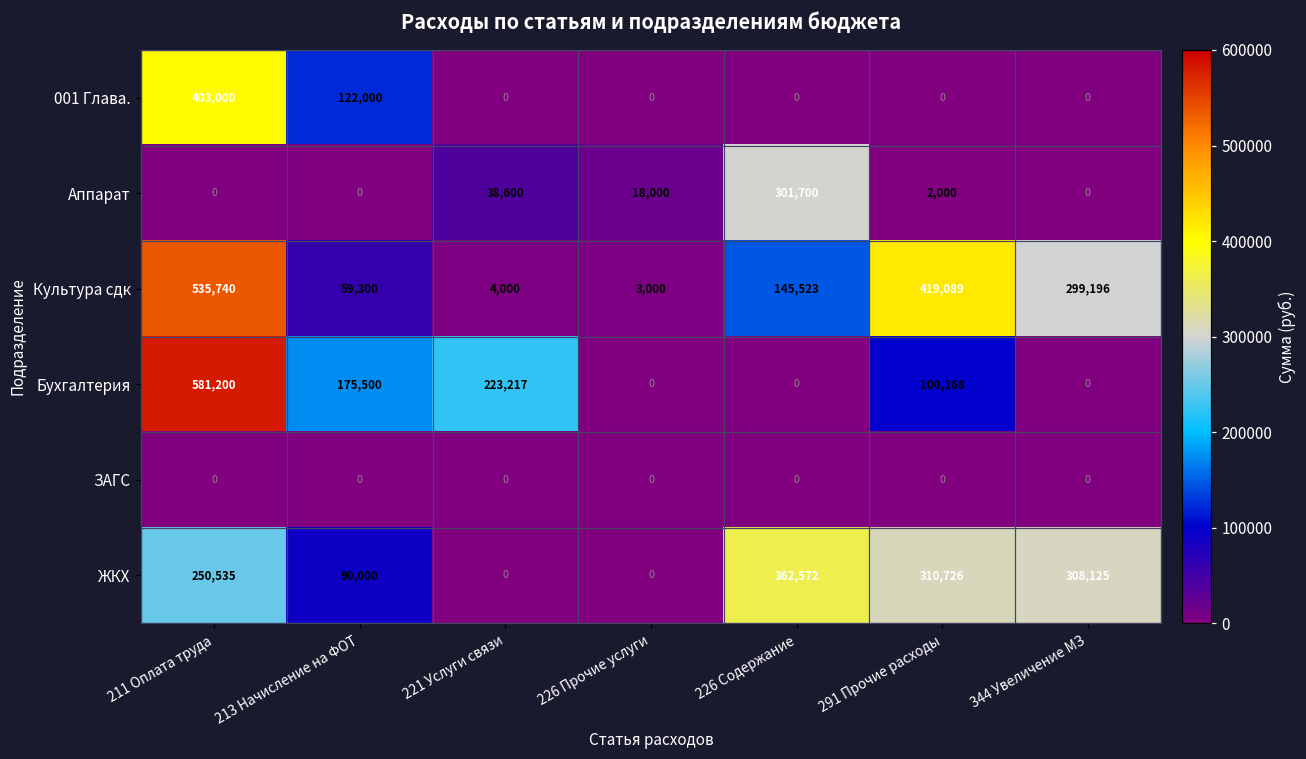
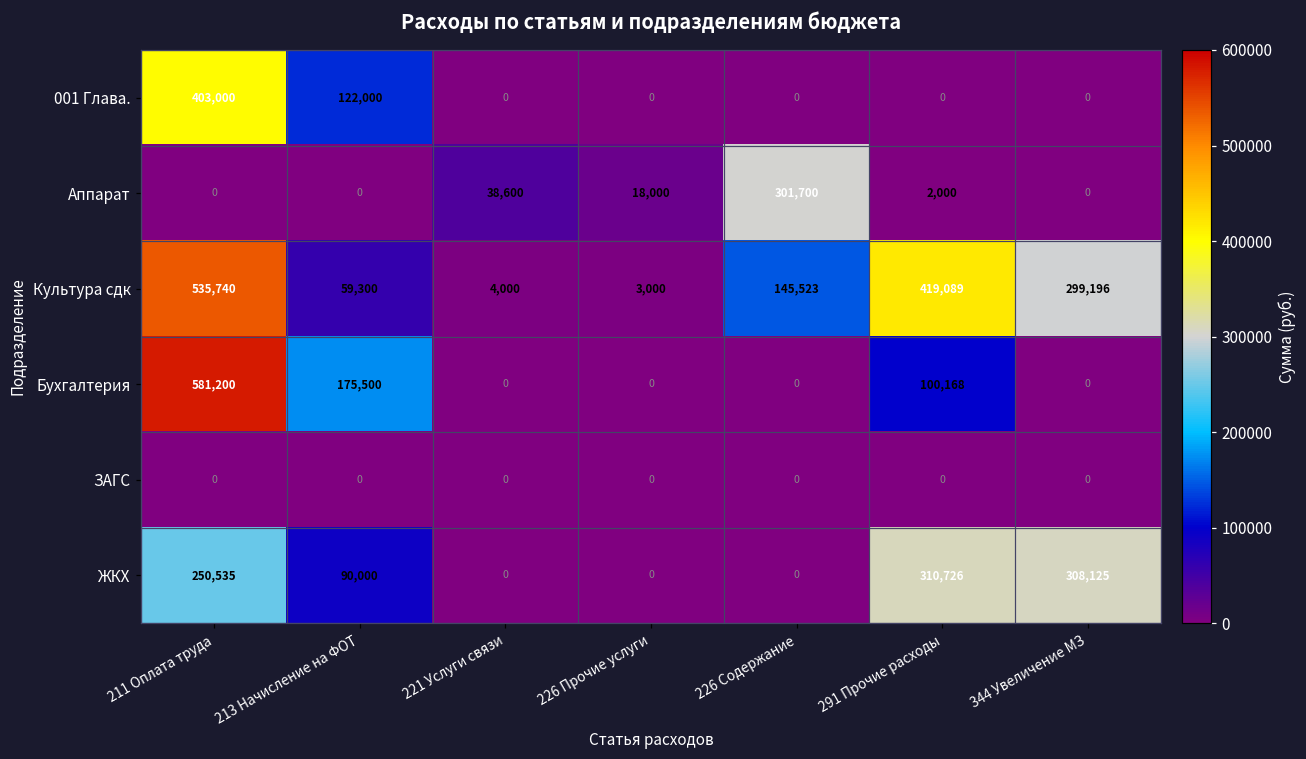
Бухгалтерия, 221 Услуги связи: 223,217 -> 0
ЖКХ, 226 Содержание: 362,572 -> 0
